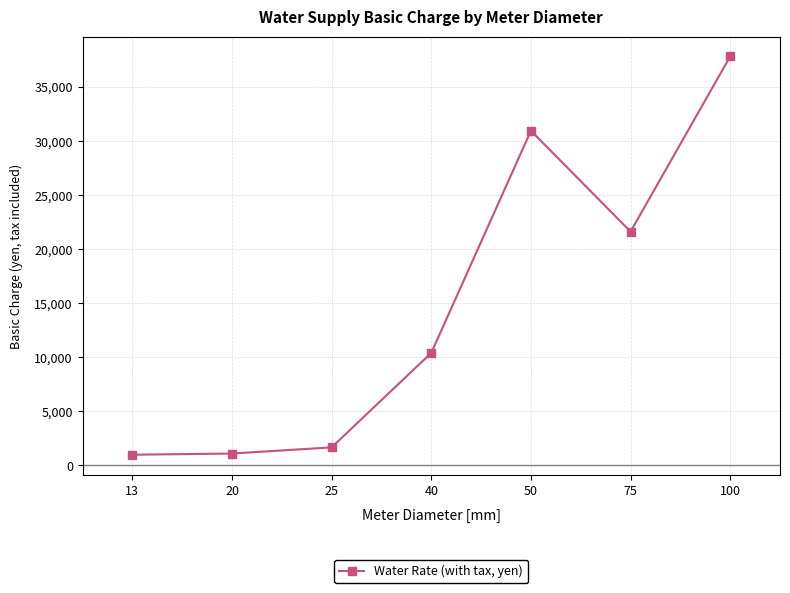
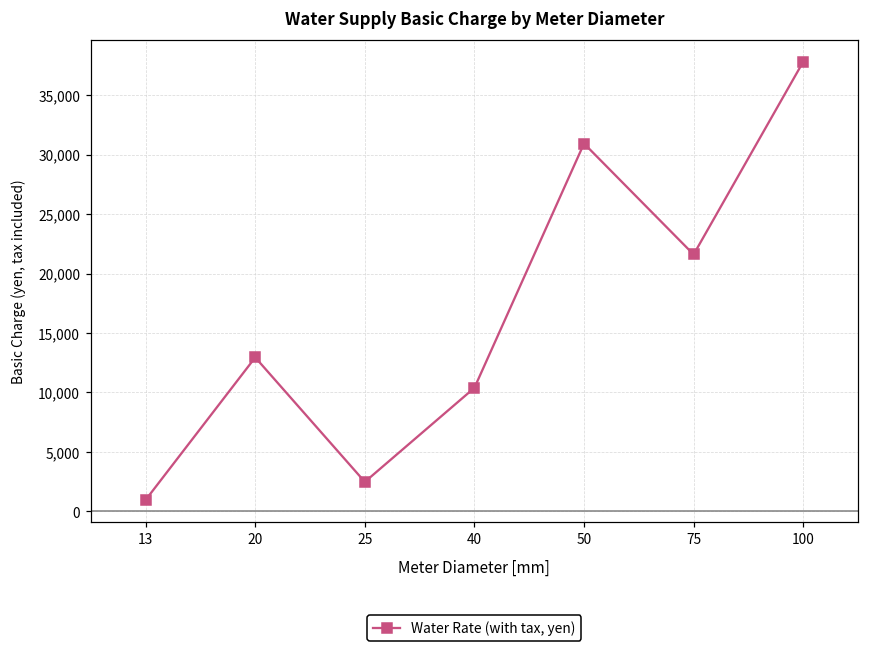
20: 1,100 -> 12,900
25: 1,700 -> 2,500
